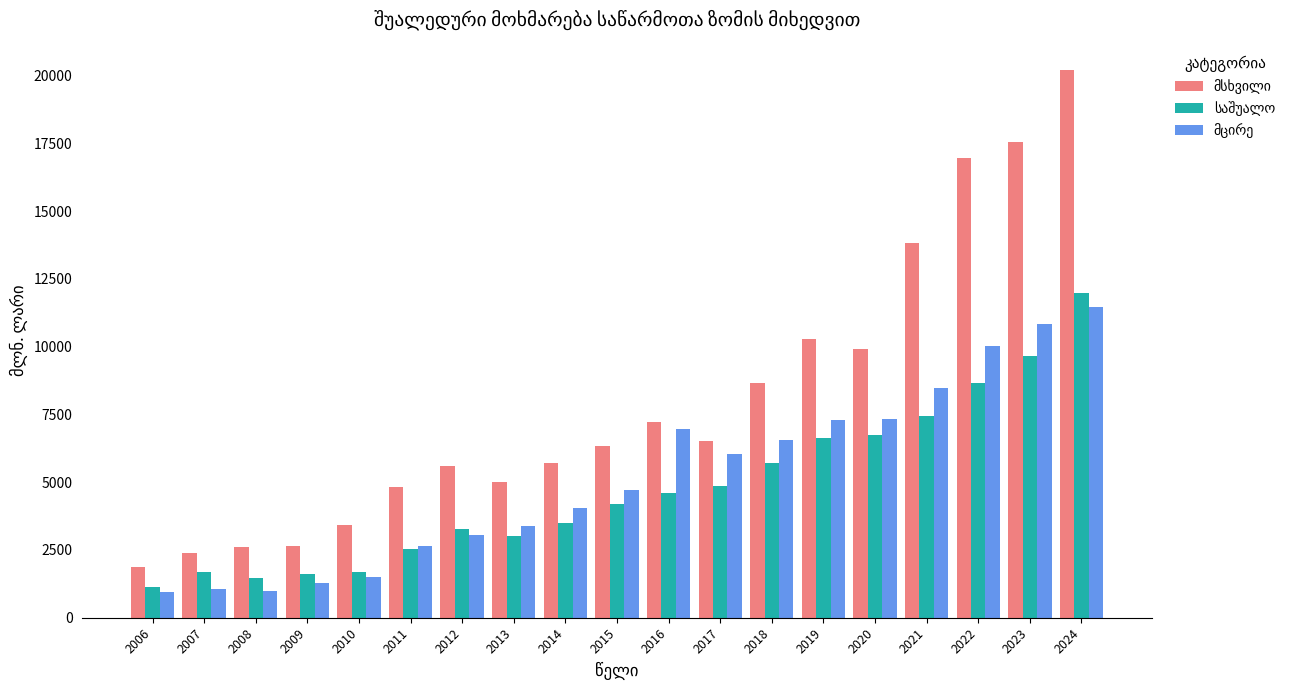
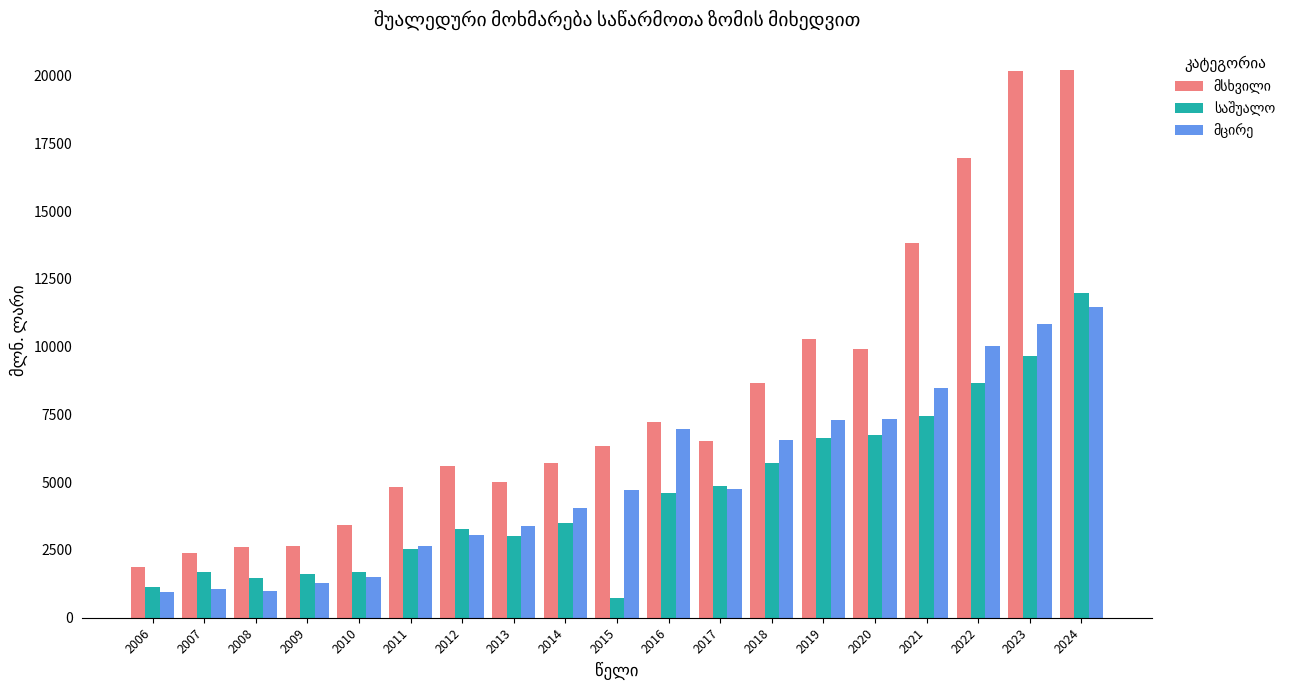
საშუალო, 2015: 4200 -> 700
მცირე, 2017: 6000 -> 4700
მსხვილი, 2023: 17600 -> 20200
